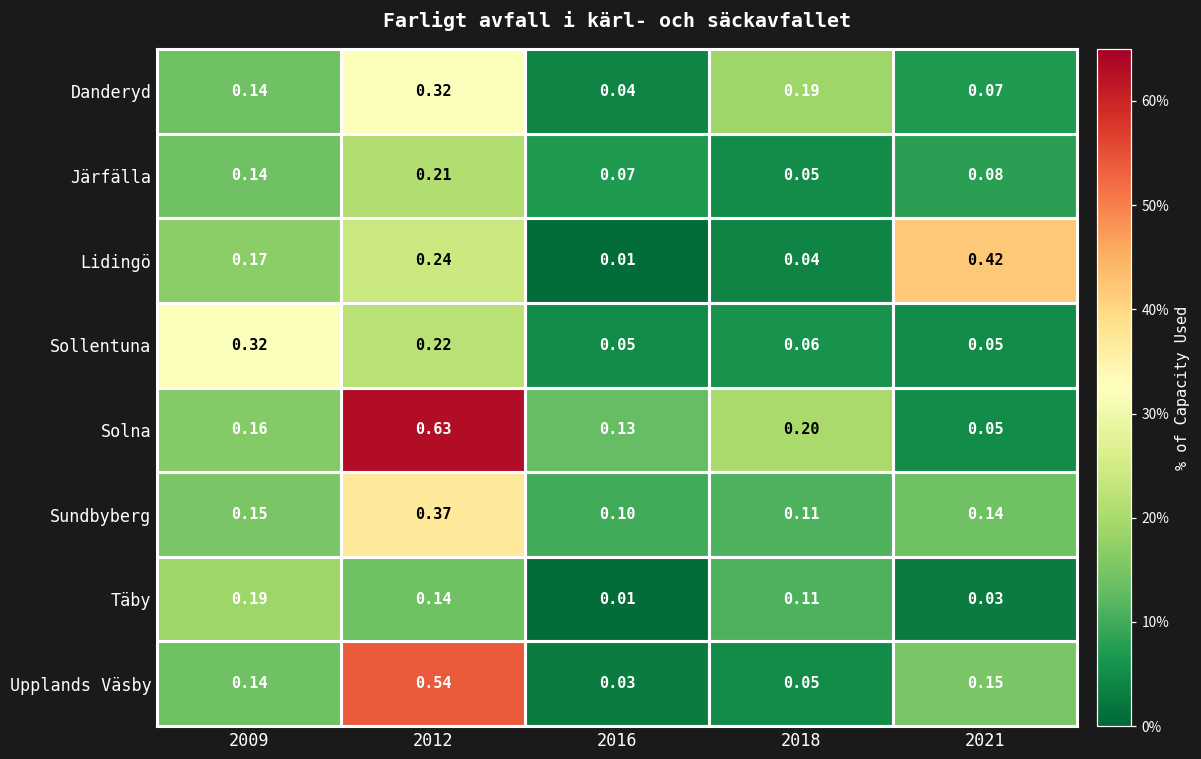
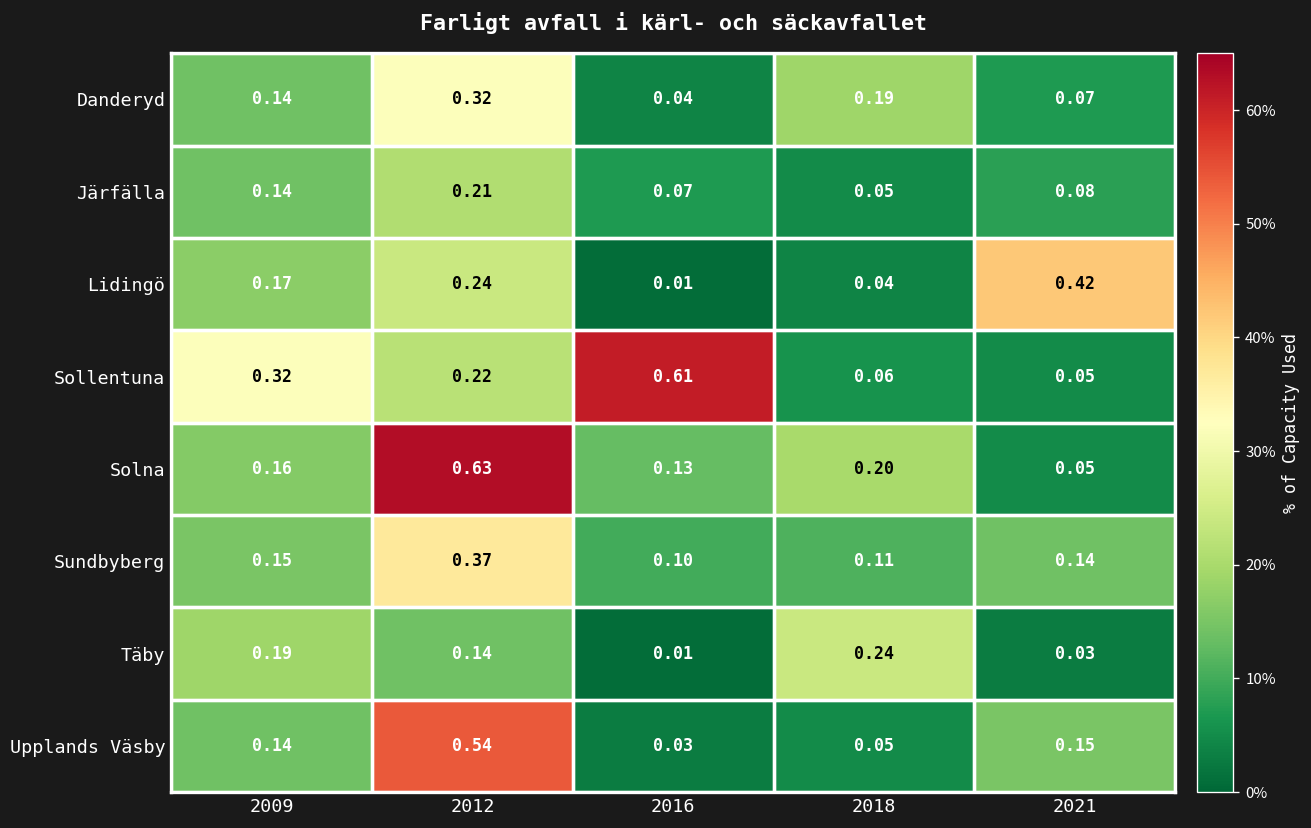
Sollentuna, 2016: 0.05 -> 0.61
Täby, 2018: 0.11 -> 0.24
